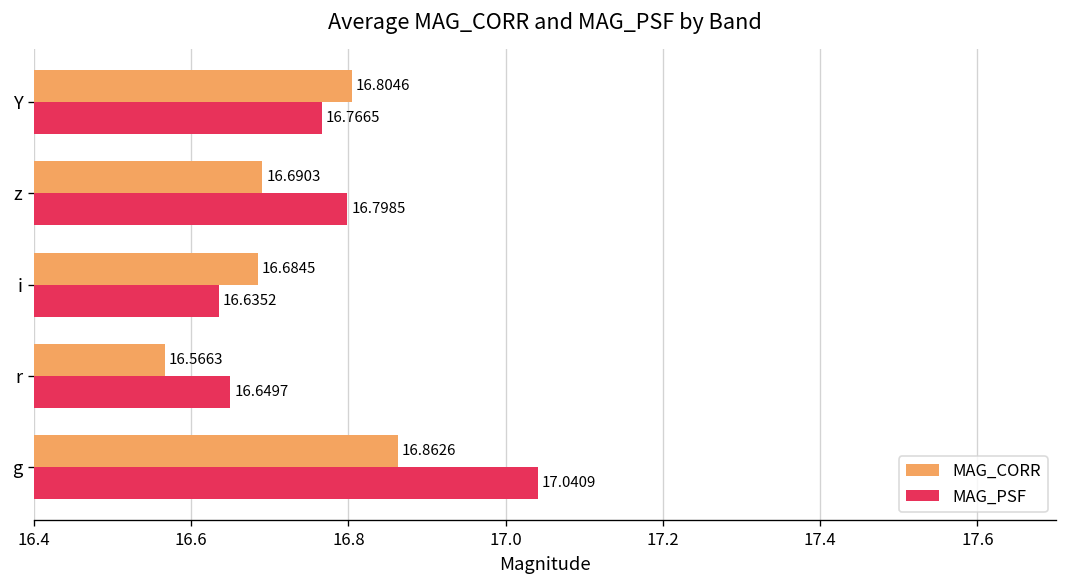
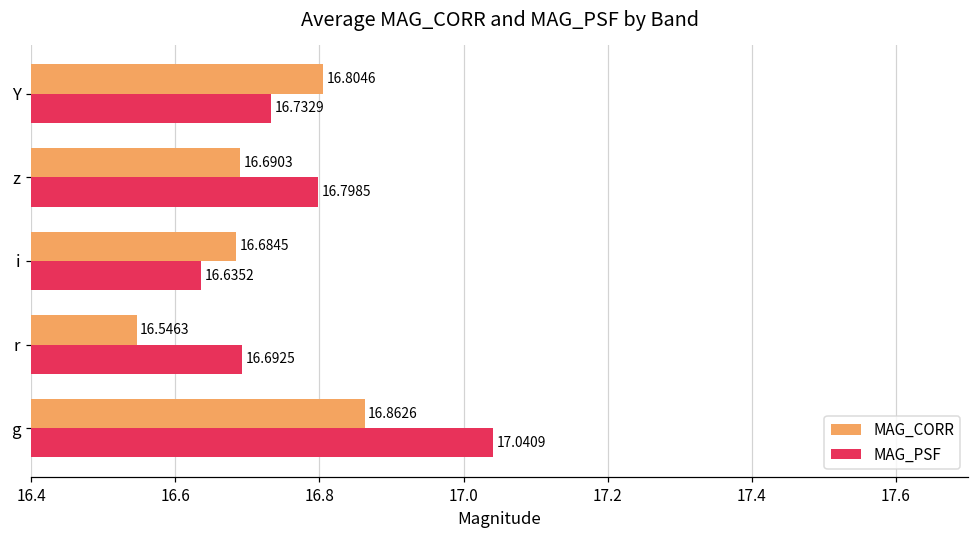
MAG_PSF, Y: 16.7665 -> 16.7329
MAG_CORR, r: 16.5663 -> 16.5463
MAG_PSF, r: 16.6497 -> 16.6925
